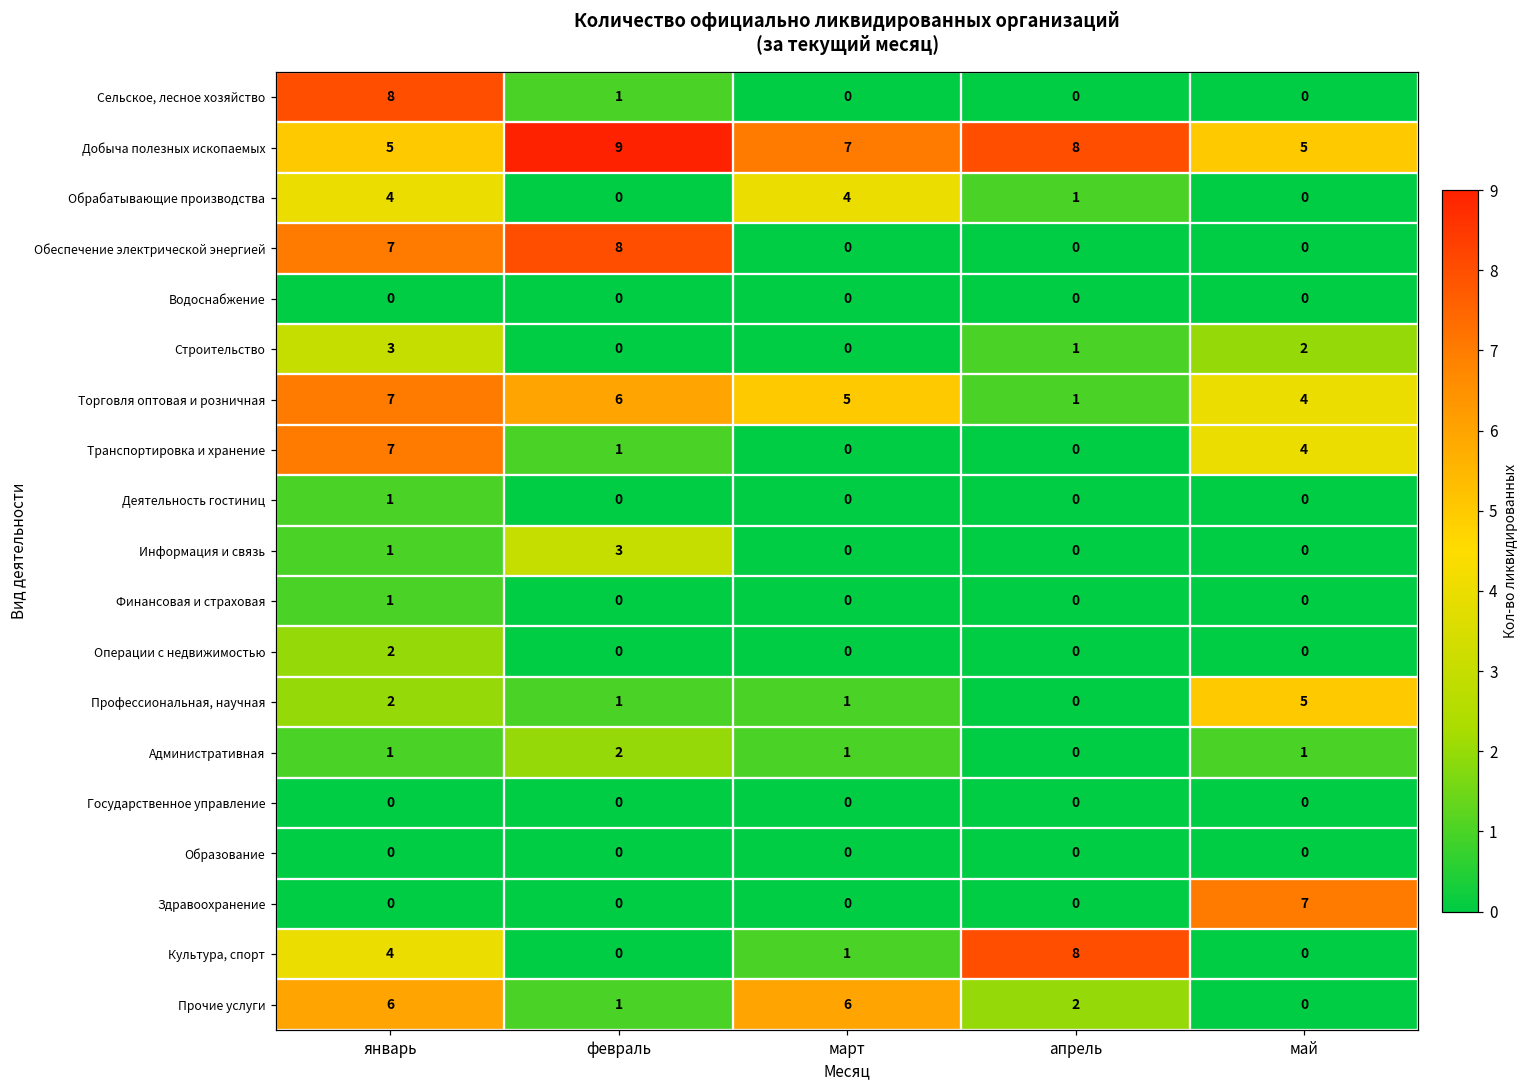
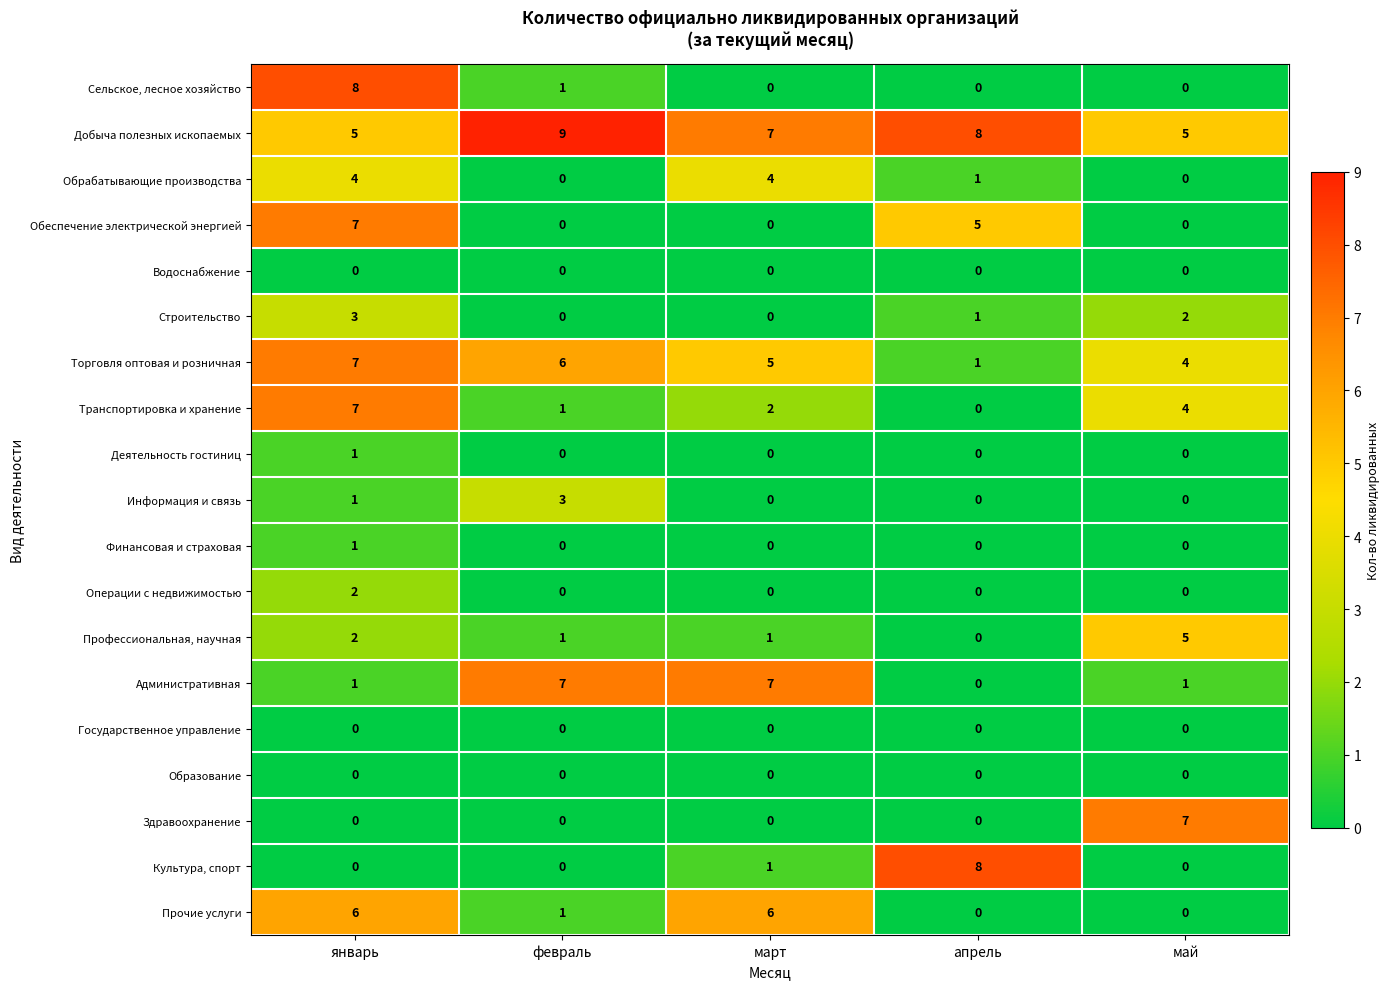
Обеспечение электрической энергией, февраль: 8 -> 0
Обеспечение электрической энергией, апрель: 0 -> 5
Транспортировка и хранение, март: 0 -> 2
Административная, февраль: 2 -> 7
Административная, март: 1 -> 7
Культура, спорт, январь: 4 -> 0
Прочие услуги, апрель: 2 -> 0
